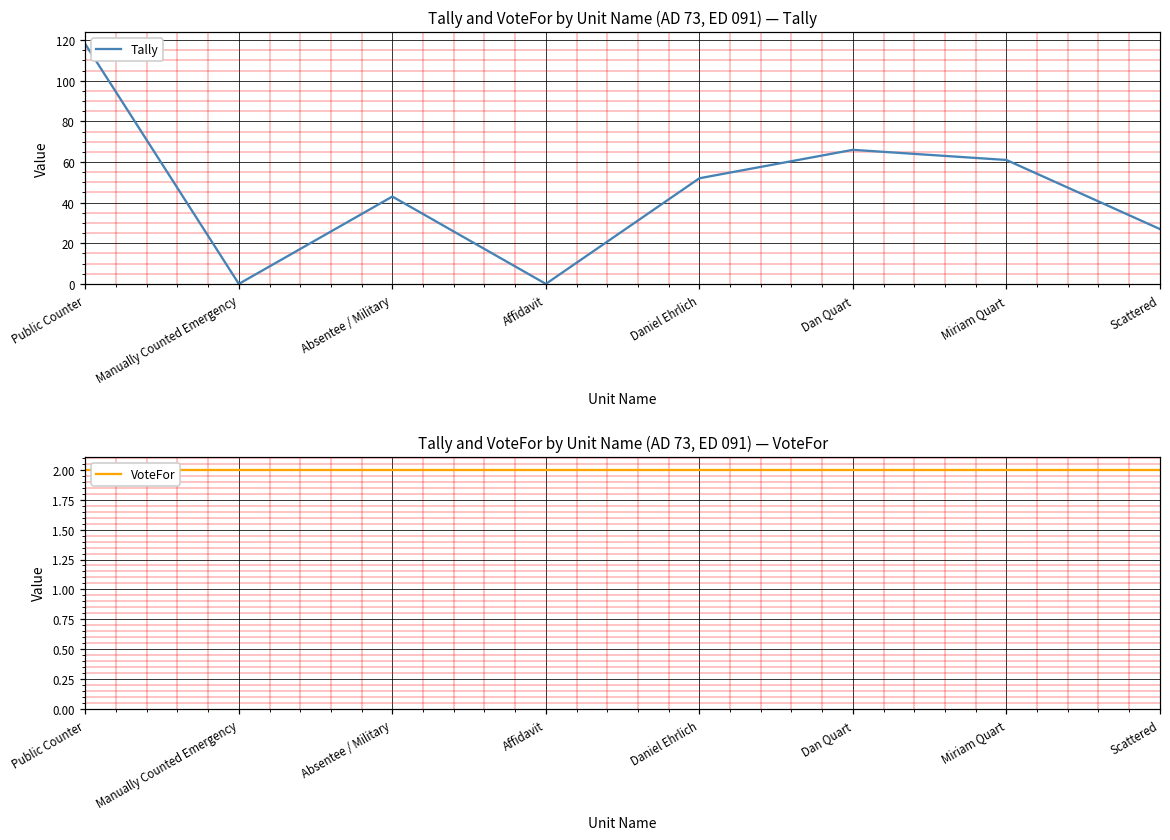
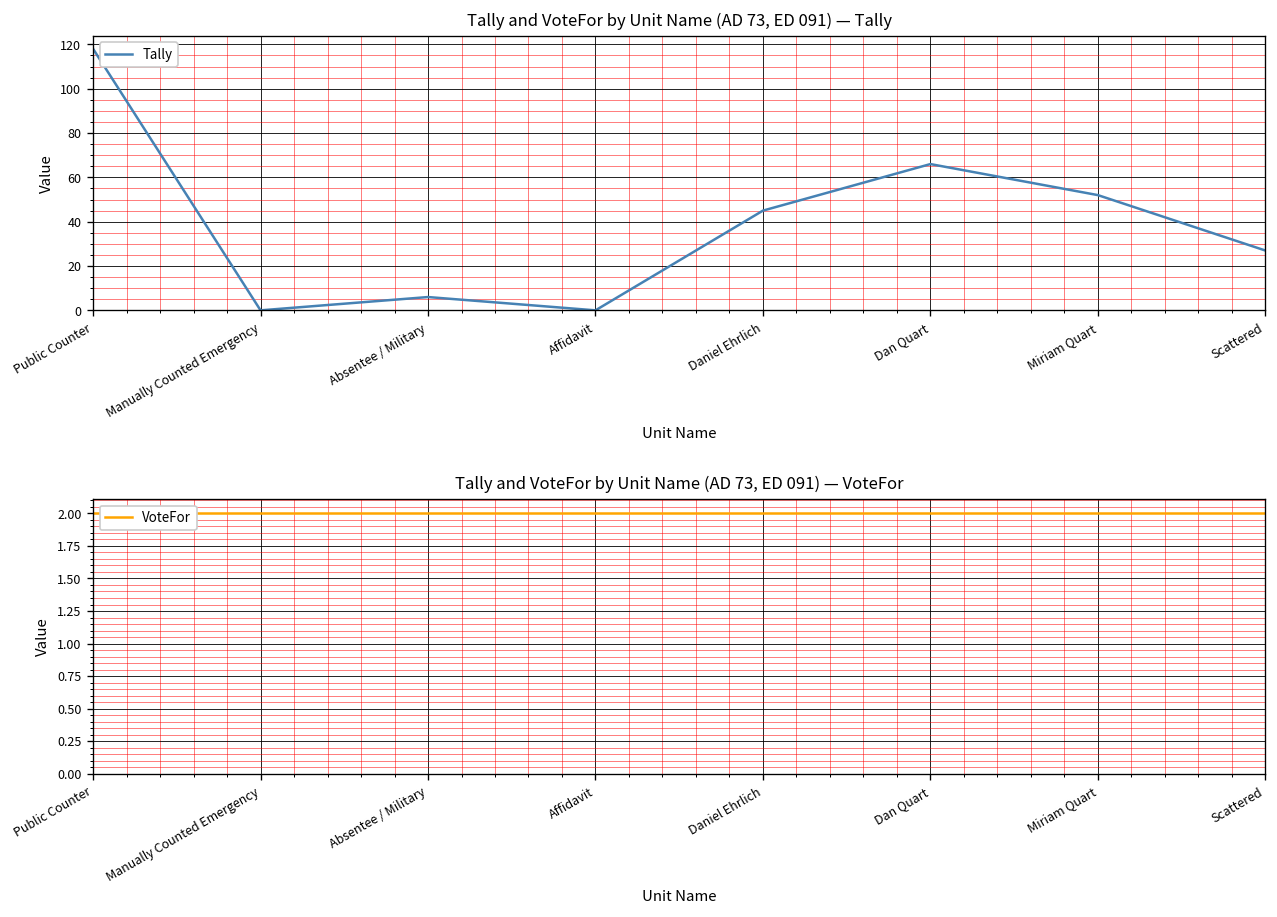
Tally and VoteFor by Unit Name (AD 73, ED 091) — Tally, Absentee / Military: 43 -> 6
Tally and VoteFor by Unit Name (AD 73, ED 091) — Tally, Daniel Ehrlich: 52 -> 45
Tally and VoteFor by Unit Name (AD 73, ED 091) — Tally, Miriam Quart: 61 -> 52
